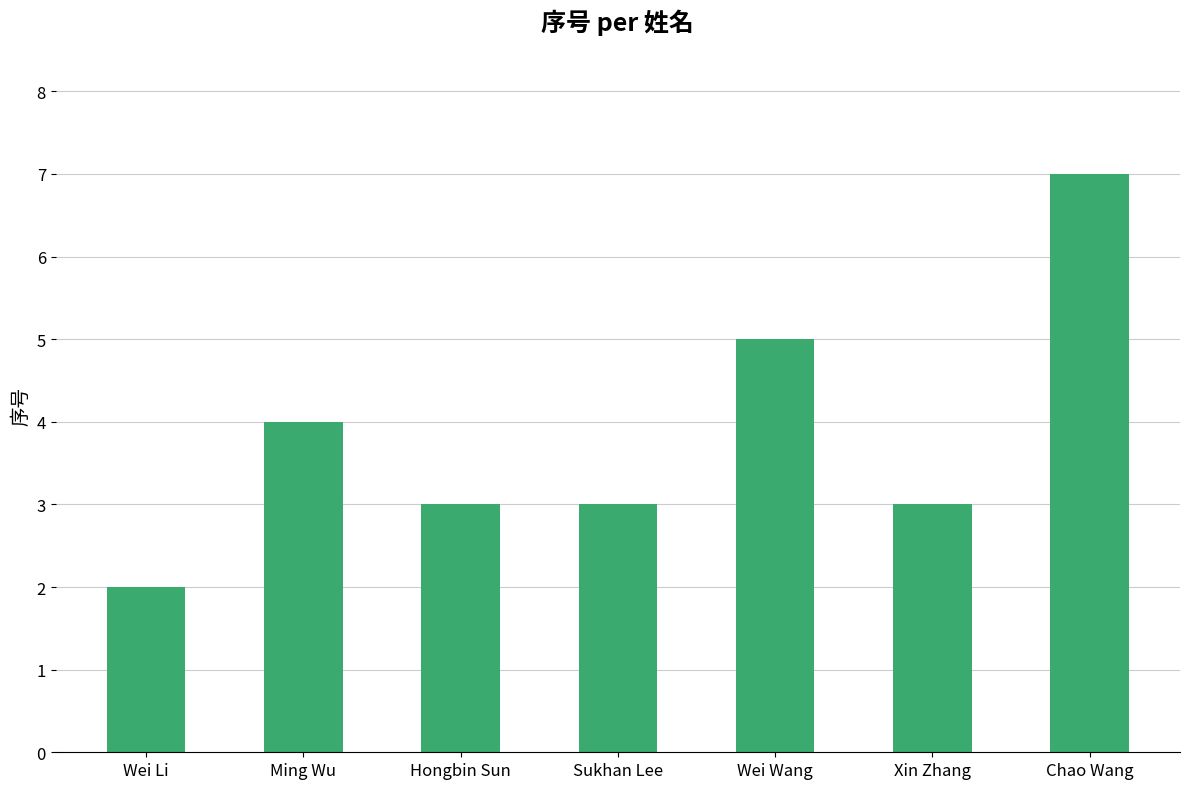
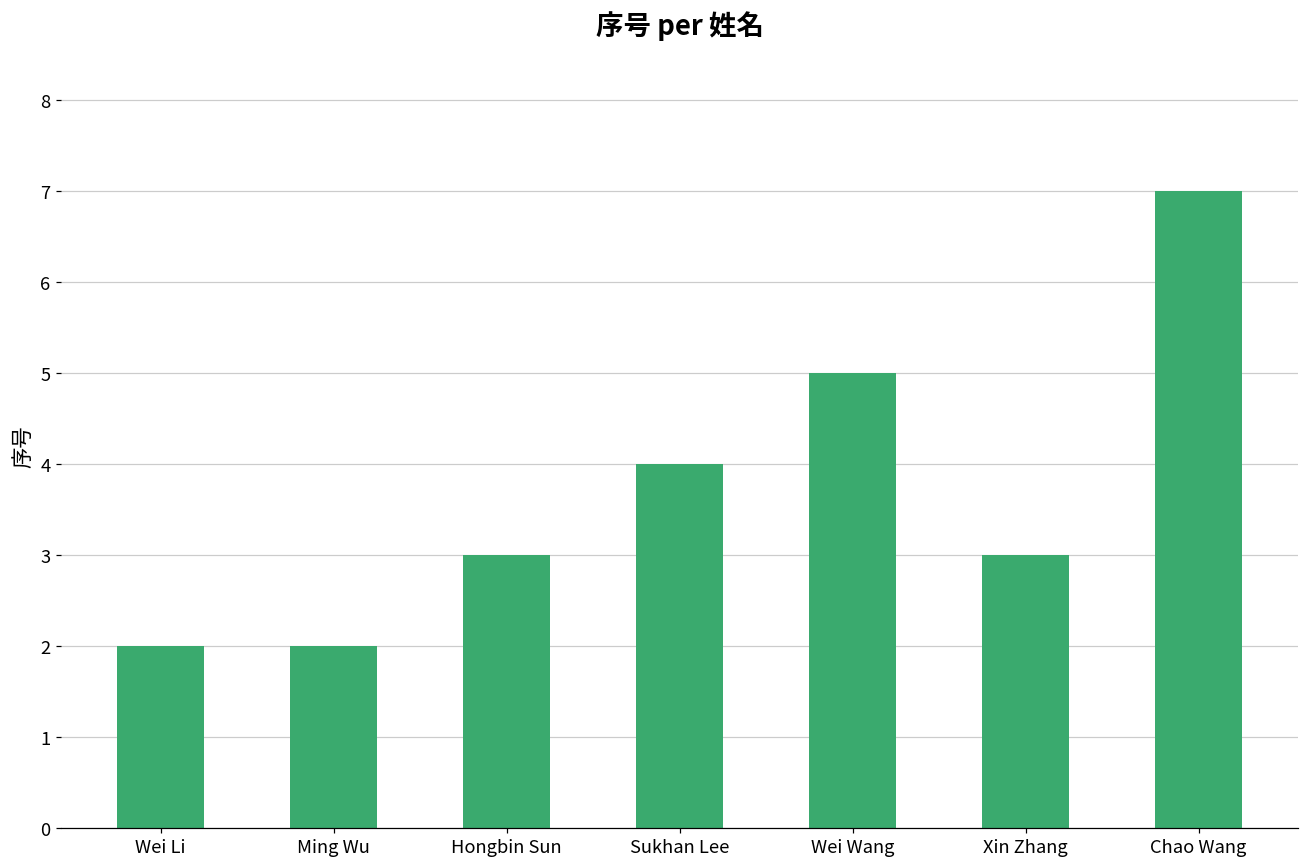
Ming Wu: 4 -> 2
Sukhan Lee: 3 -> 4
